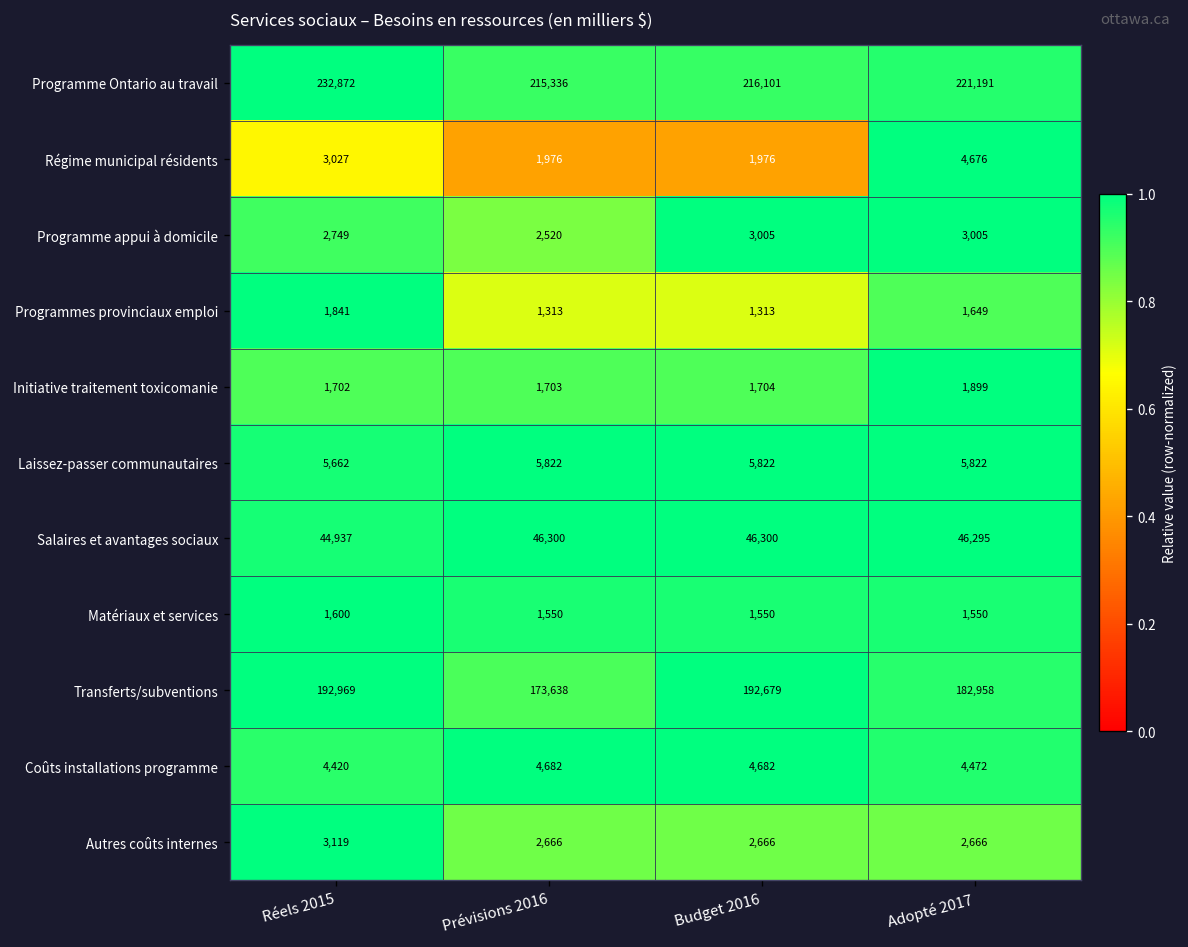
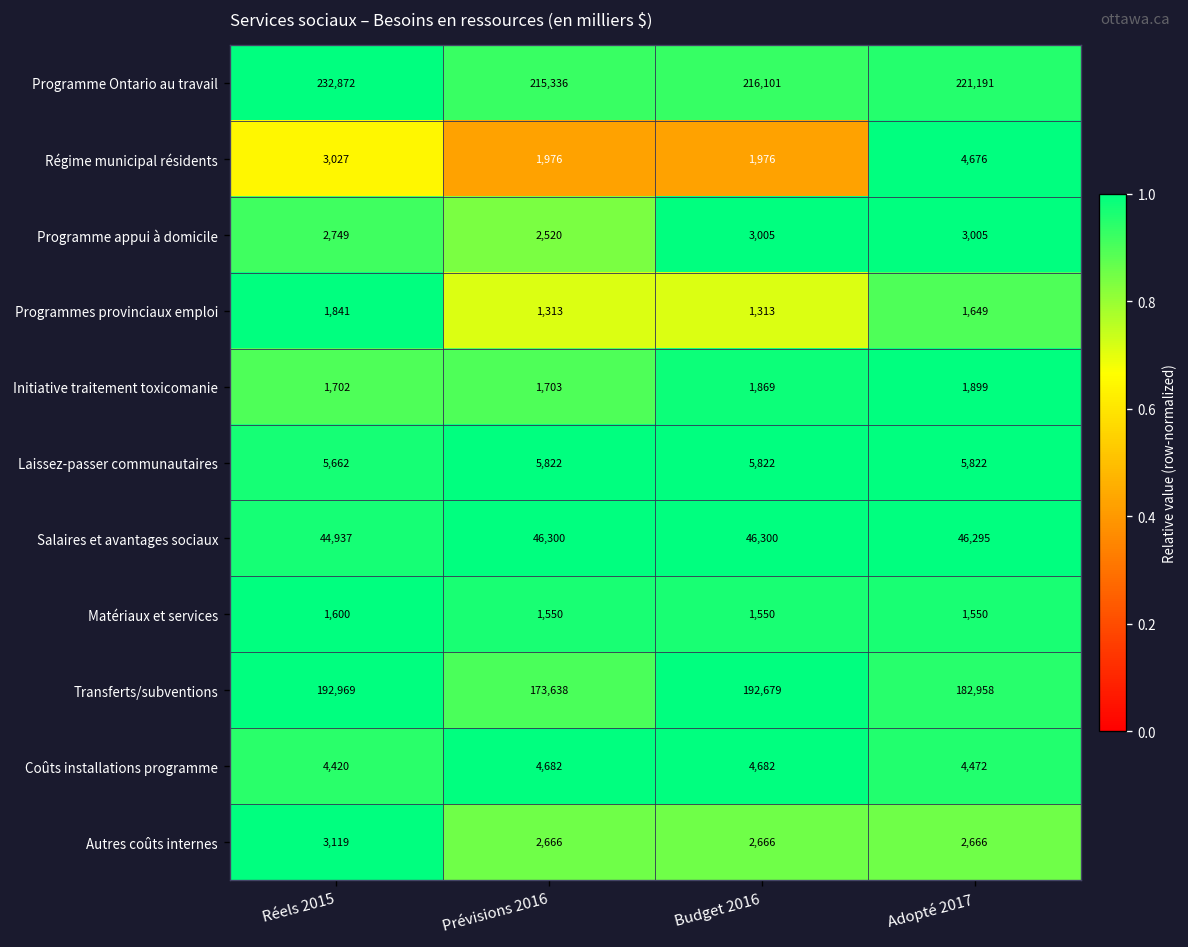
Initiative traitement toxicomanie, Budget 2016: 1,704 -> 1,869
